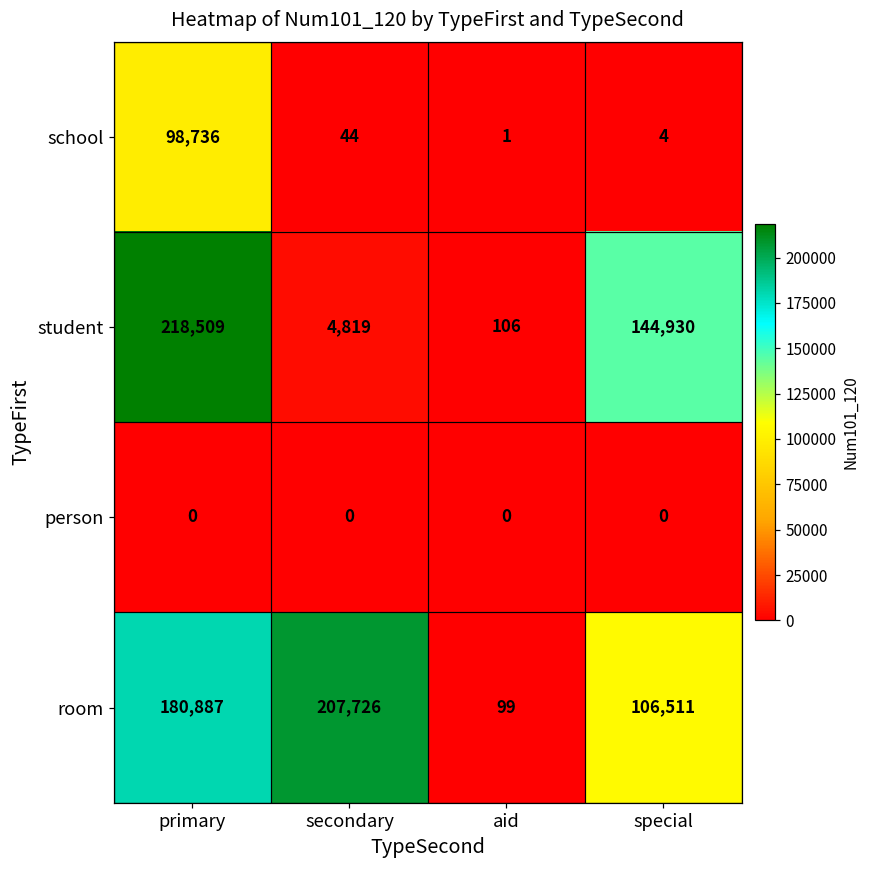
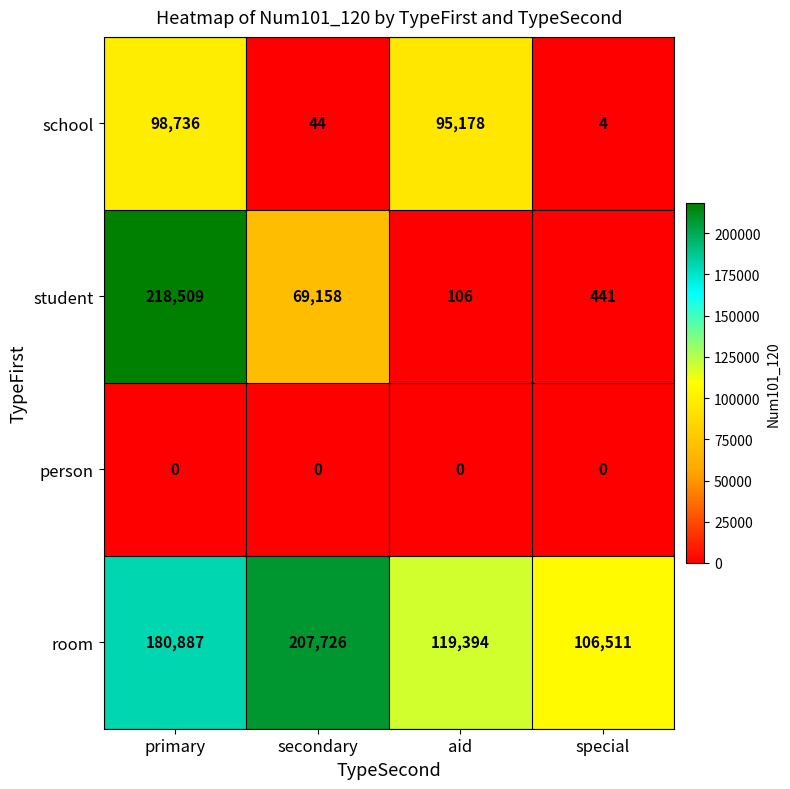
school, aid: 1 -> 95,178
student, secondary: 4,819 -> 69,158
student, special: 144,930 -> 441
room, aid: 99 -> 119,394
